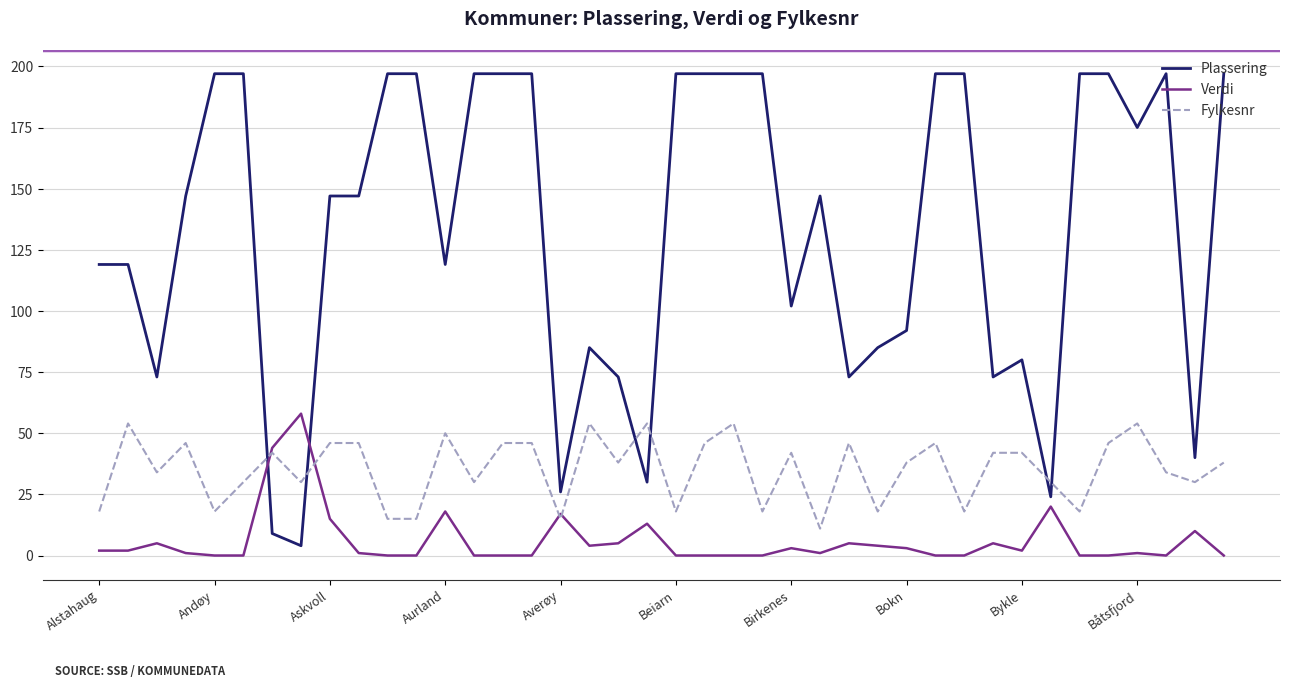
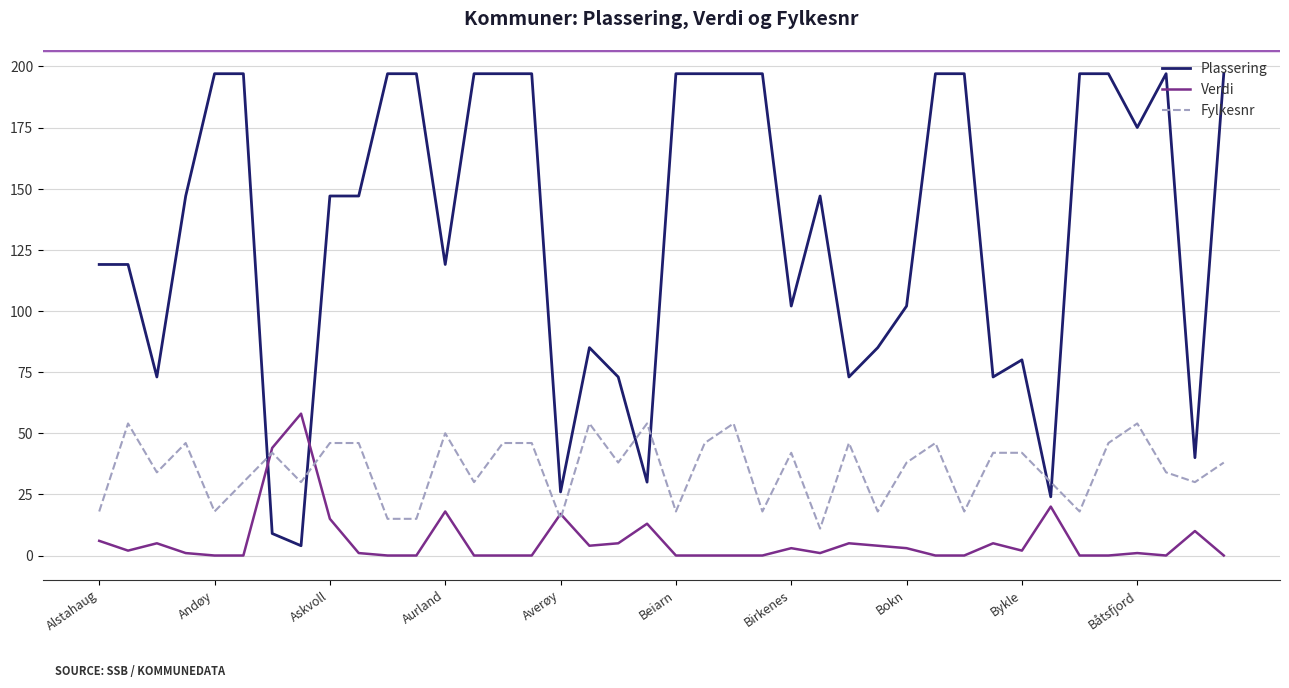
Verdi, Alstahaug: 2 -> 6
Plassering, Bokn: 92 -> 102
